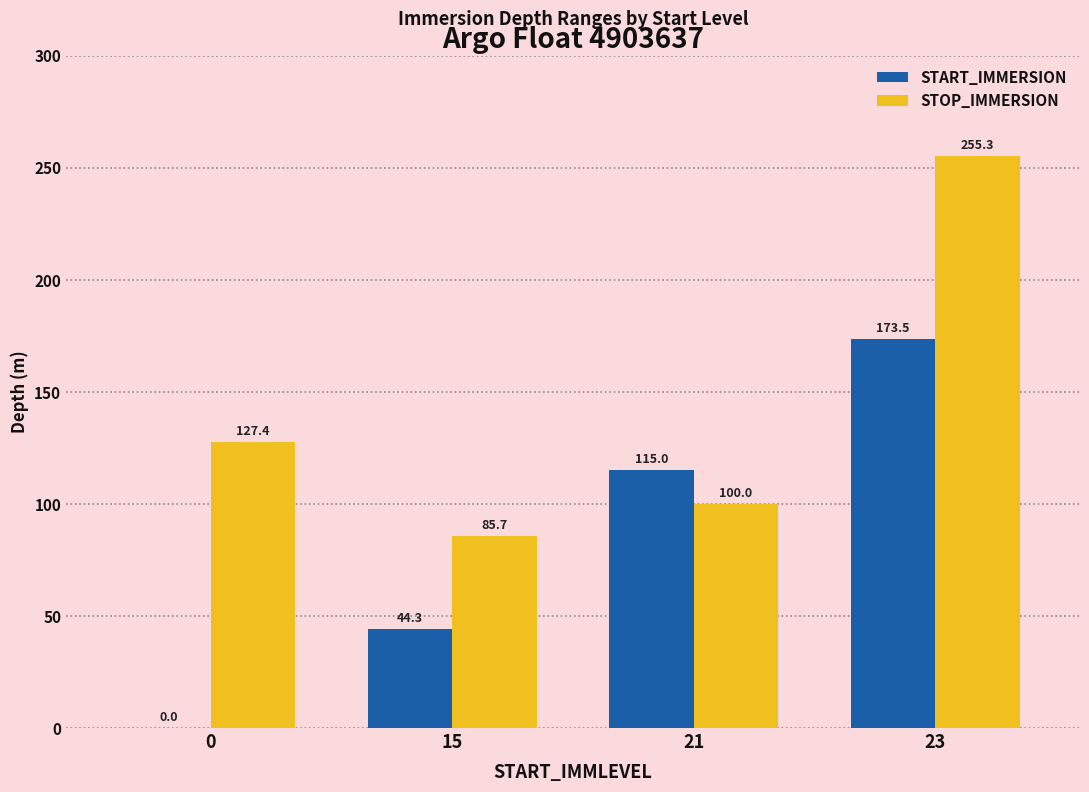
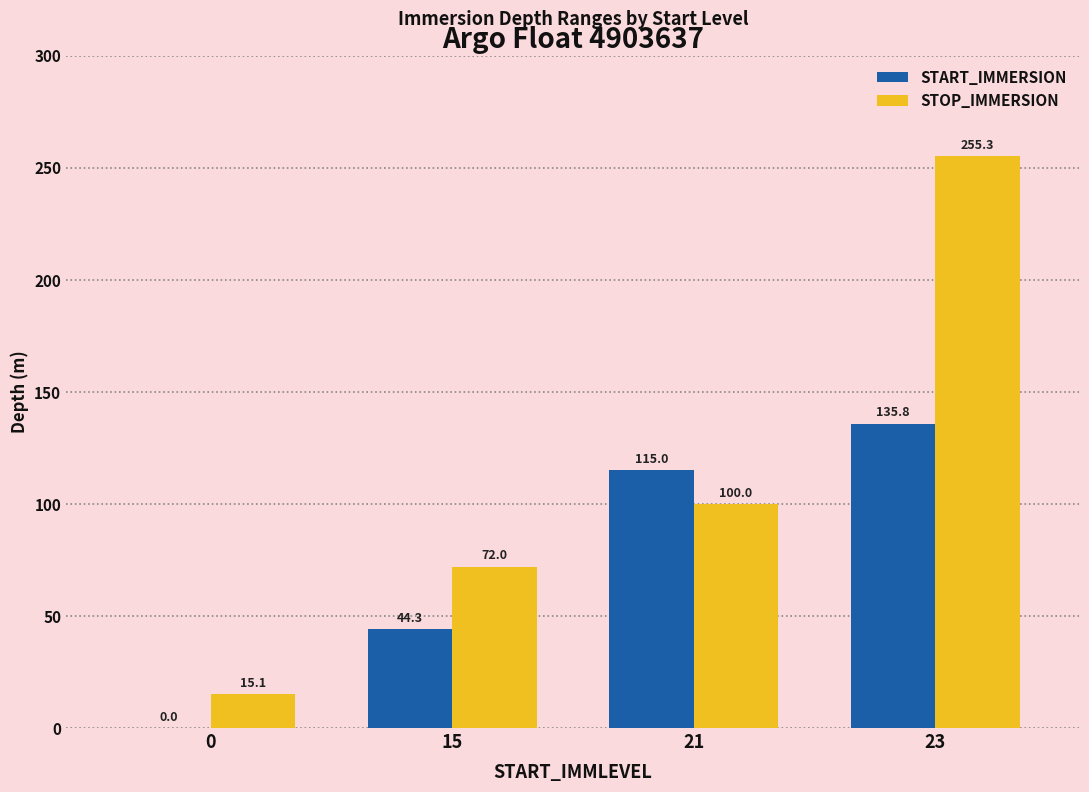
STOP_IMMERSION, 0: 127.4 -> 15.1
STOP_IMMERSION, 15: 85.7 -> 72.0
START_IMMERSION, 23: 173.5 -> 135.8
